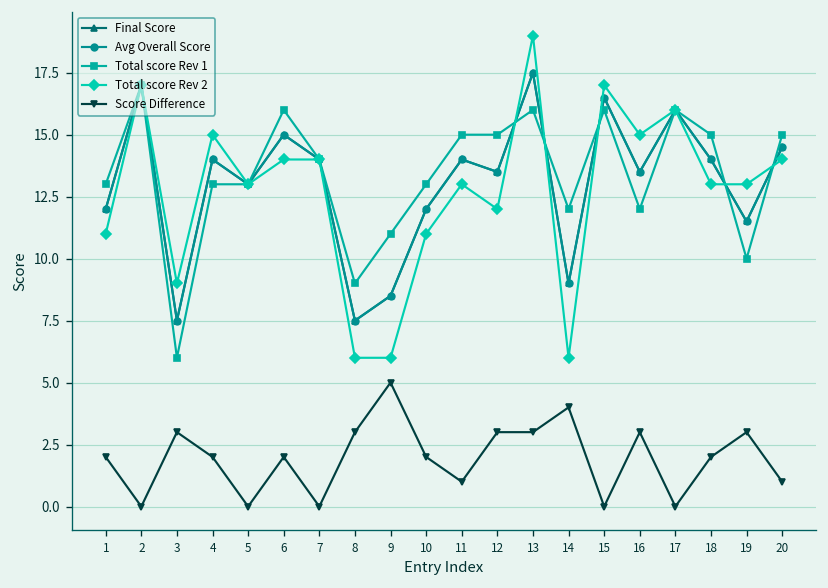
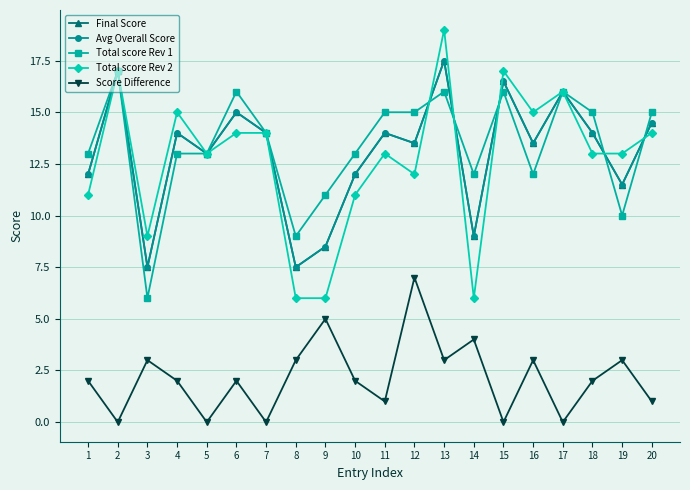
Score Difference, 12: 3 -> 7
